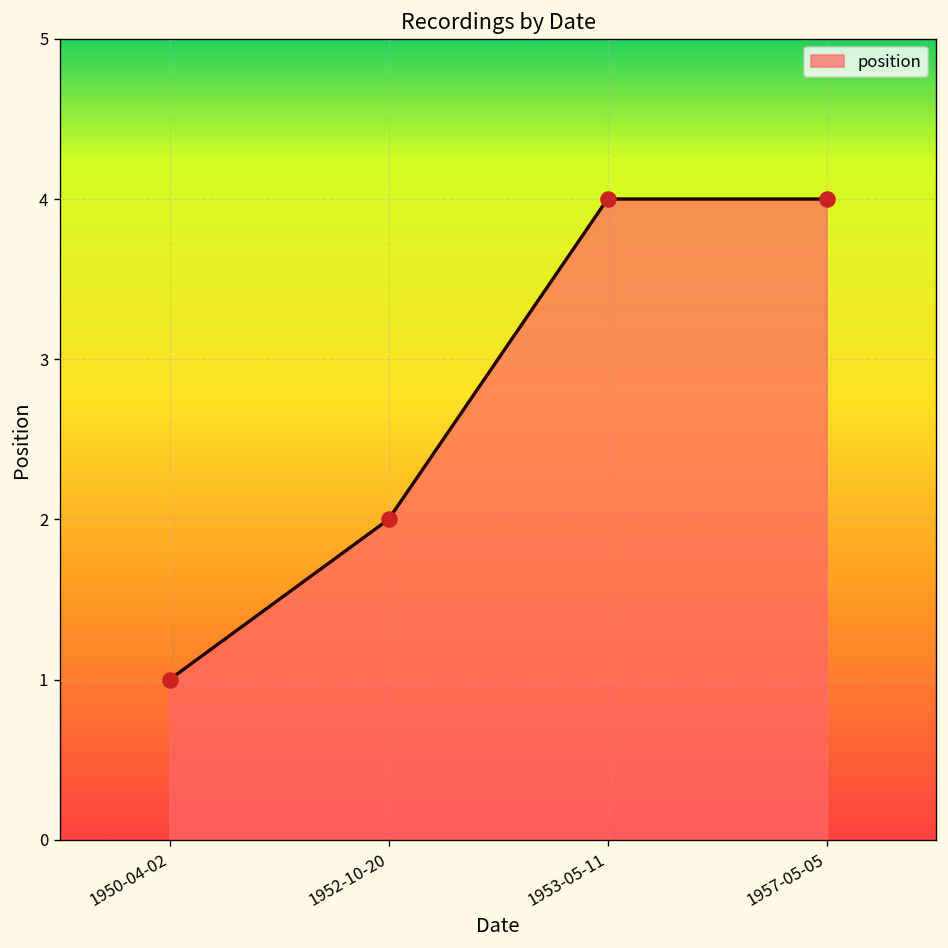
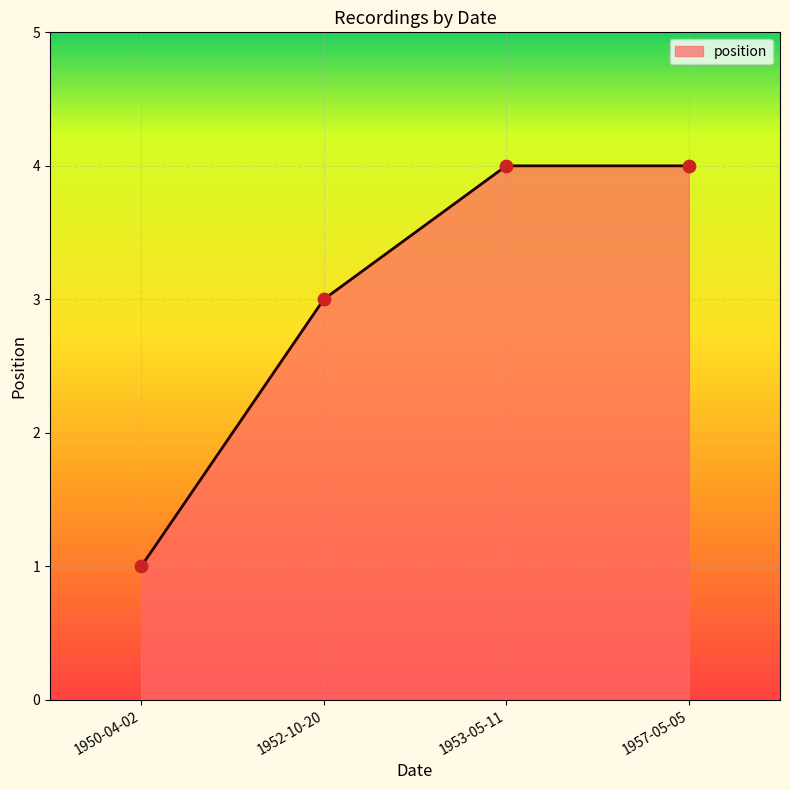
1952-10-20: 2 -> 3
